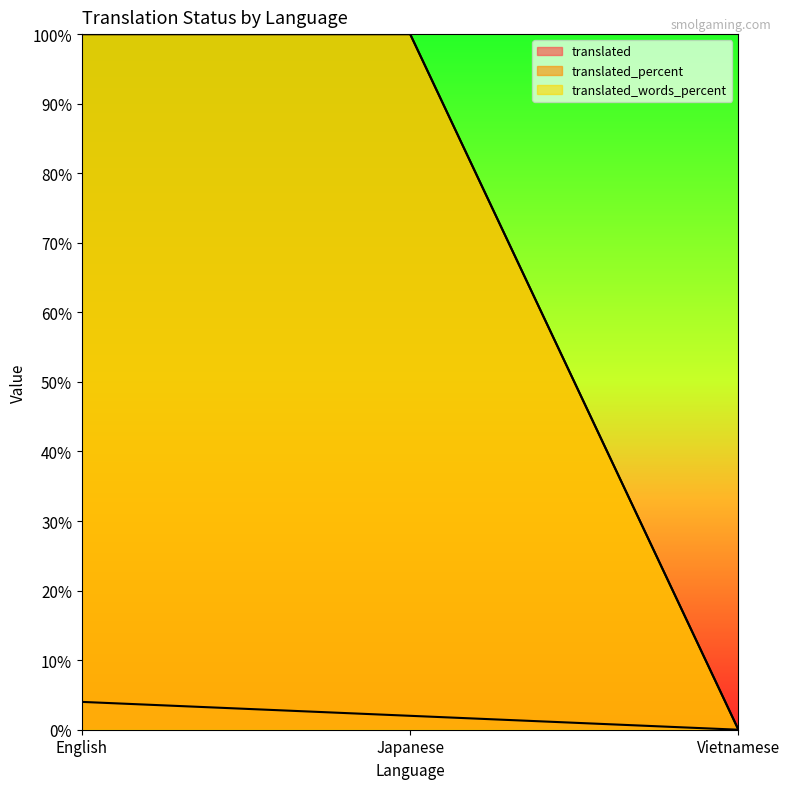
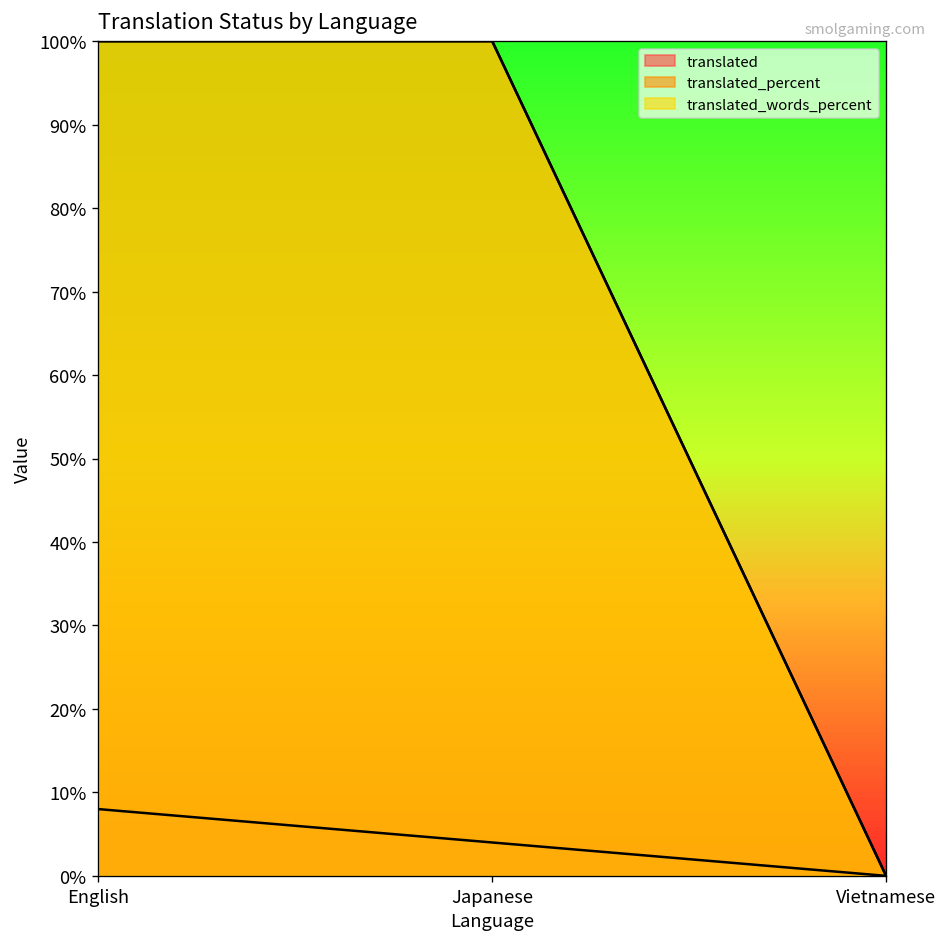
translated, English: 4% -> 8%
translated, Japanese: 2% -> 4%
